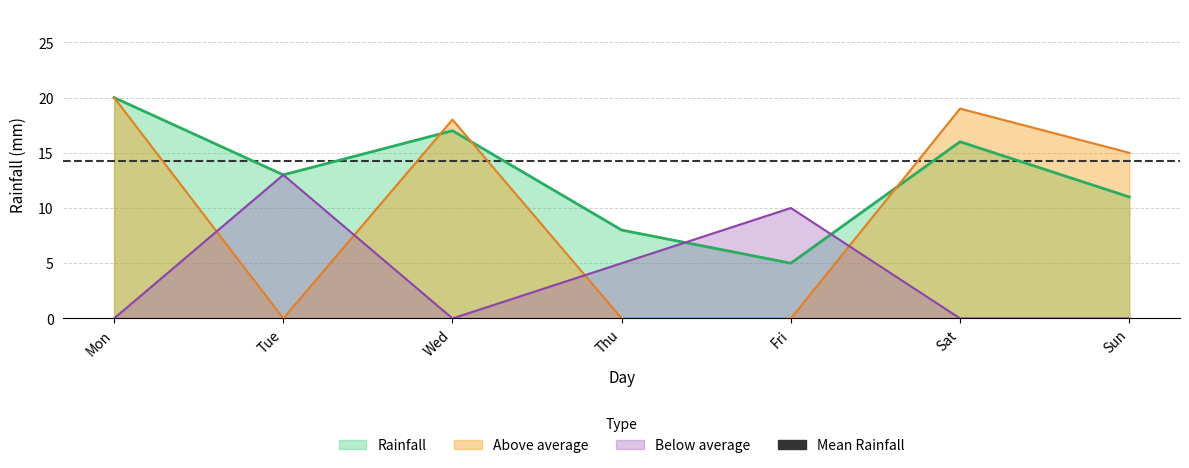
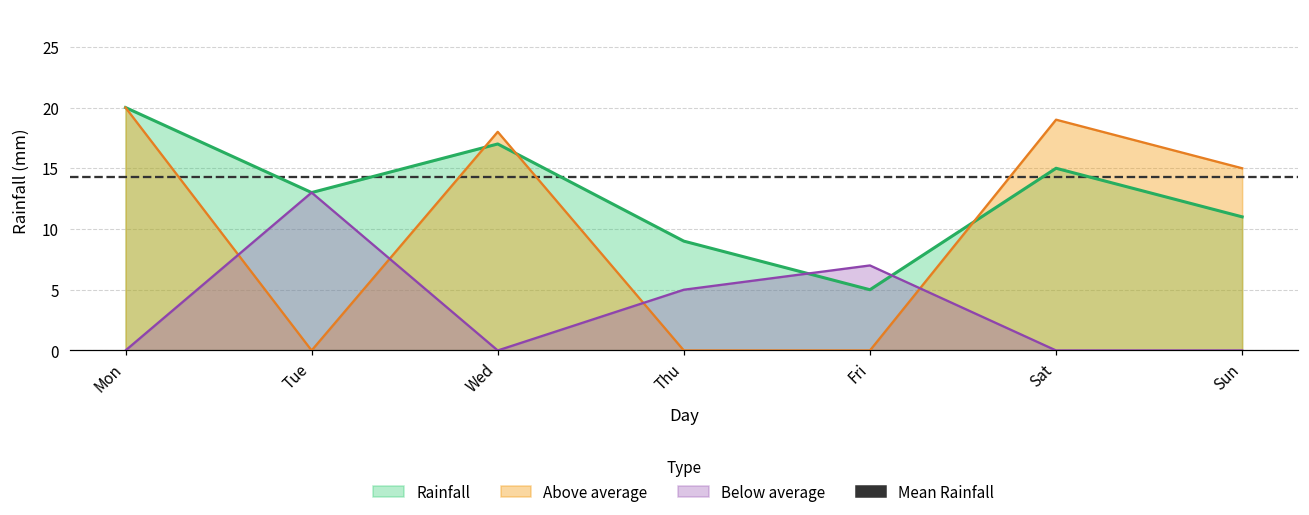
Rainfall, Thu: 8 -> 9
Below average, Fri: 10 -> 7
Rainfall, Sat: 16 -> 15
